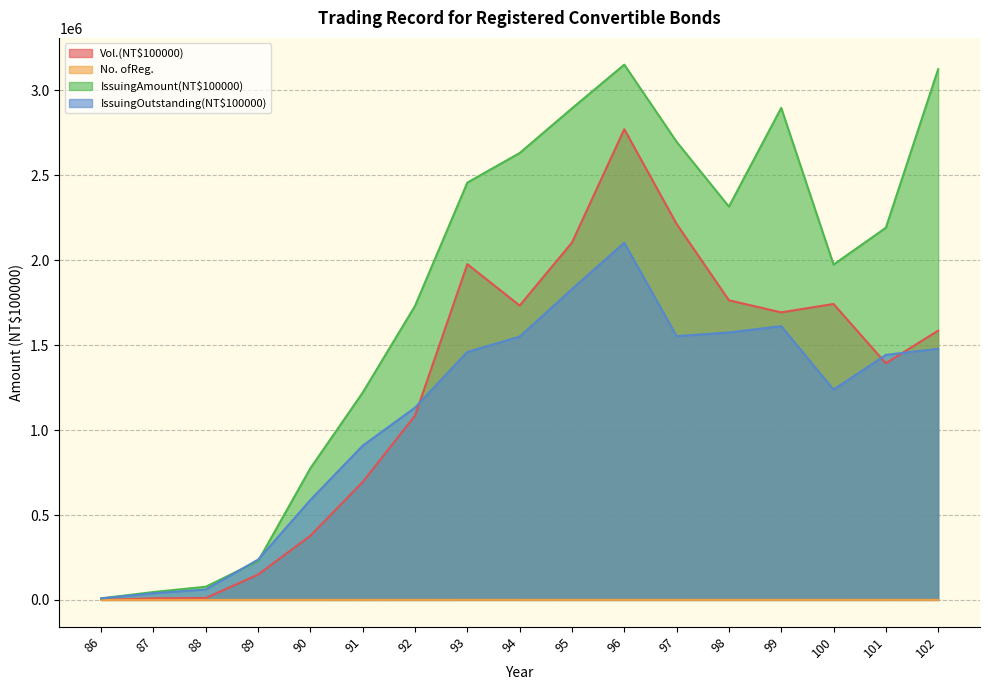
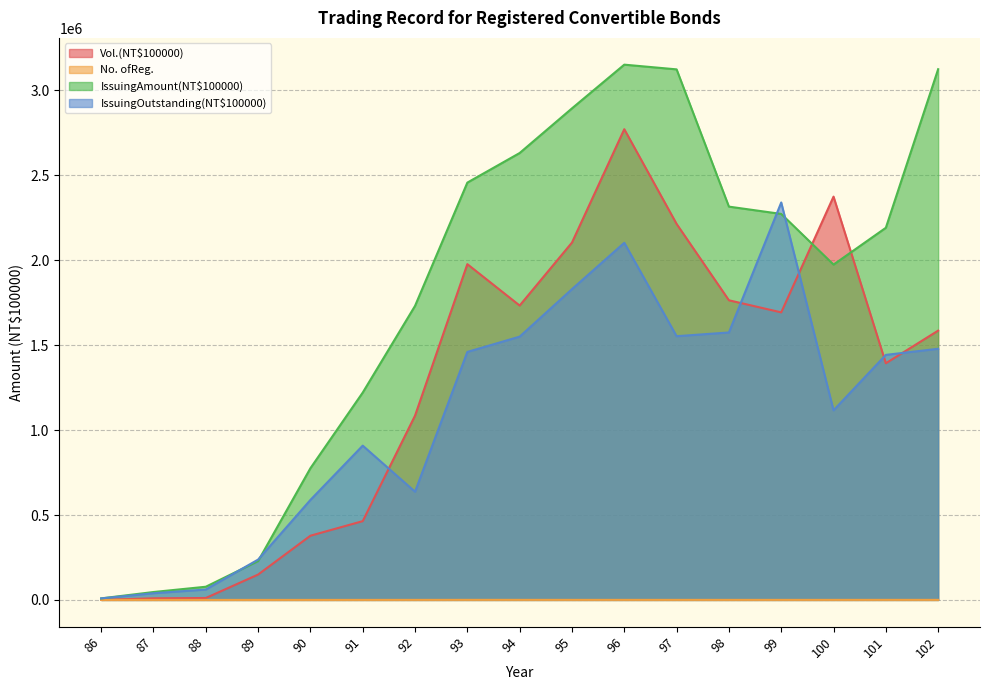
Vol.(NT$100000), 91: 690000 -> 460000
IssuingOutstanding(NT$100000), 92: 1130000 -> 640000
IssuingAmount(NT$100000), 97: 2700000 -> 3120000
IssuingAmount(NT$100000), 99: 2900000 -> 2270000
IssuingOutstanding(NT$100000), 99: 1610000 -> 2340000
Vol.(NT$100000), 100: 1740000 -> 2370000
IssuingOutstanding(NT$100000), 100: 1240000 -> 1120000
